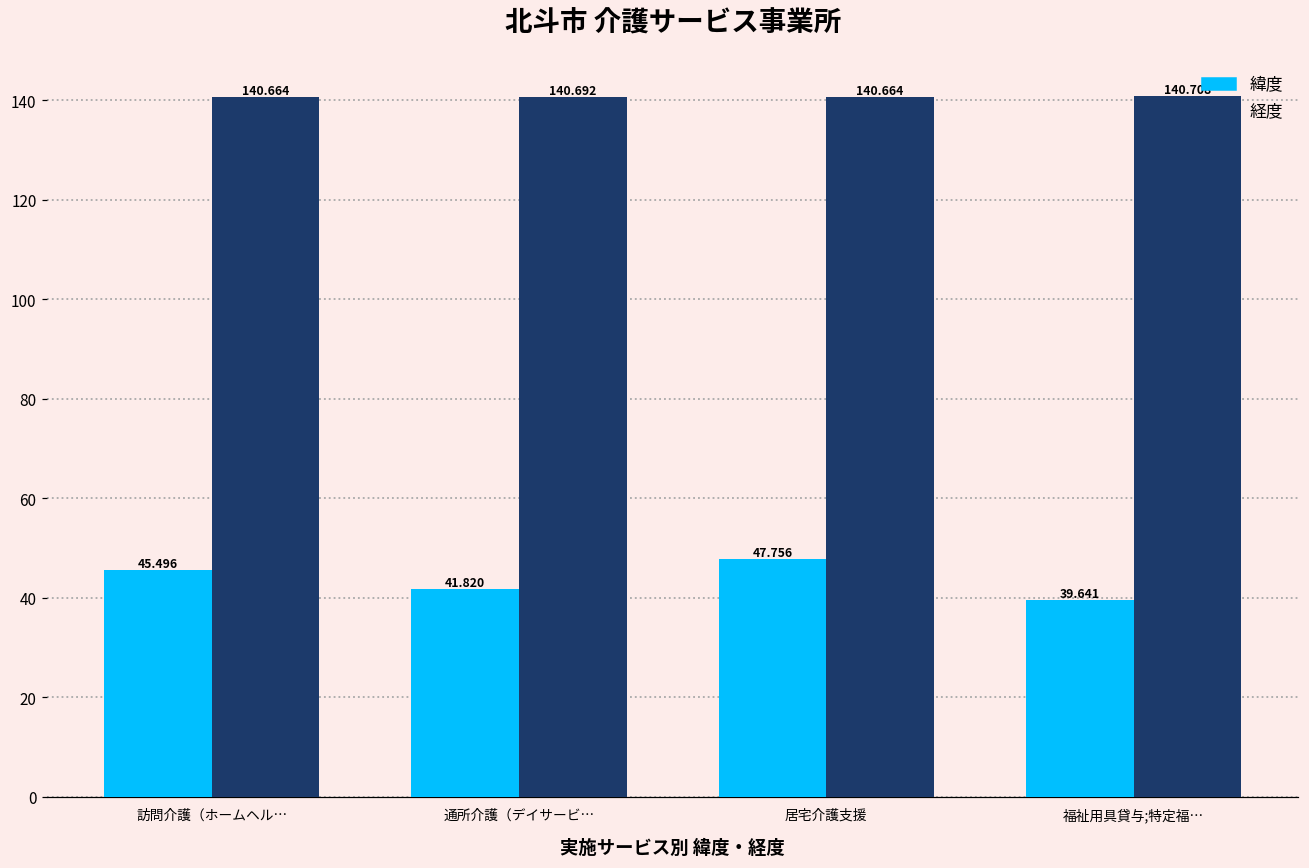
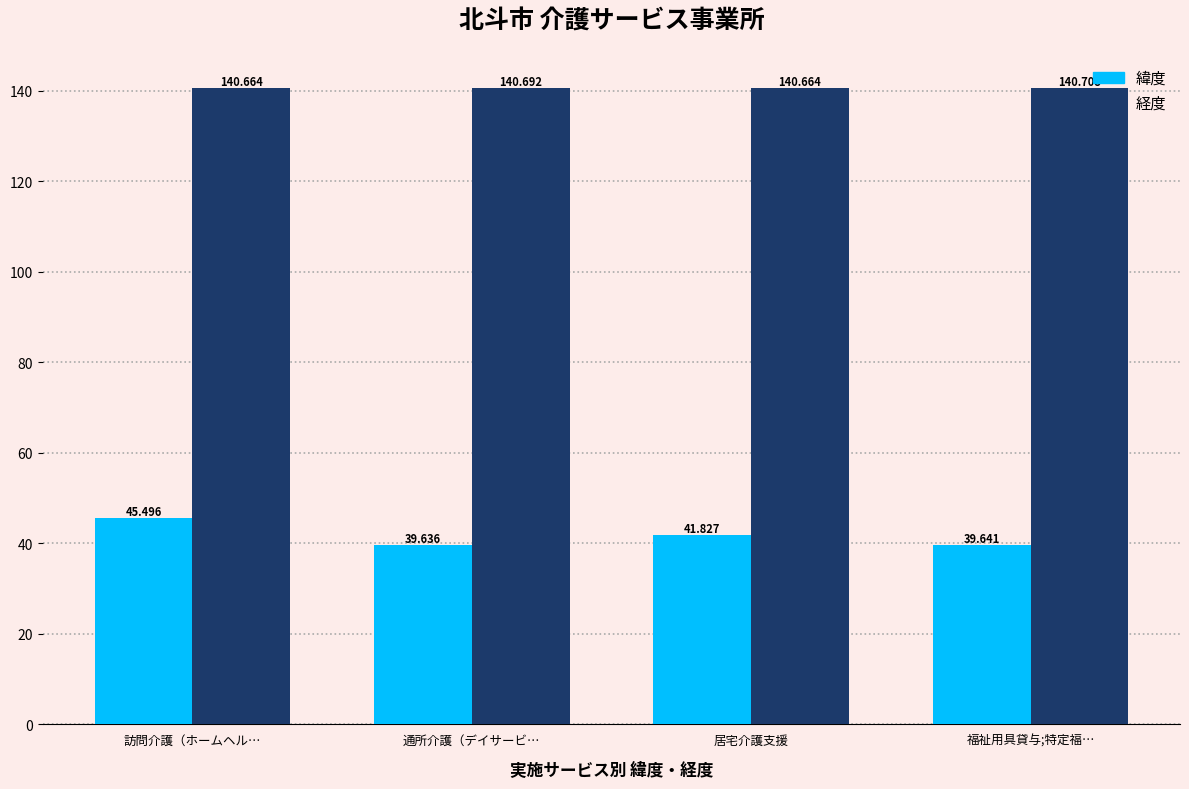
緯度, 通所介護（デイサービ…: 41.820 -> 39.636
緯度, 居宅介護支援: 47.756 -> 41.827
